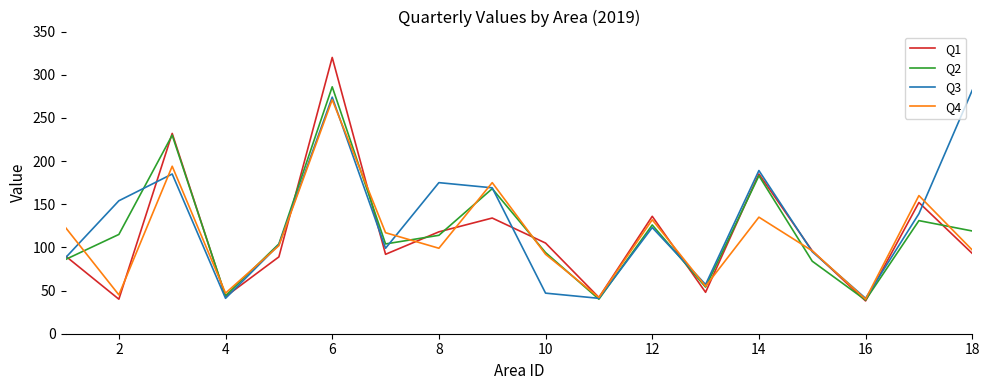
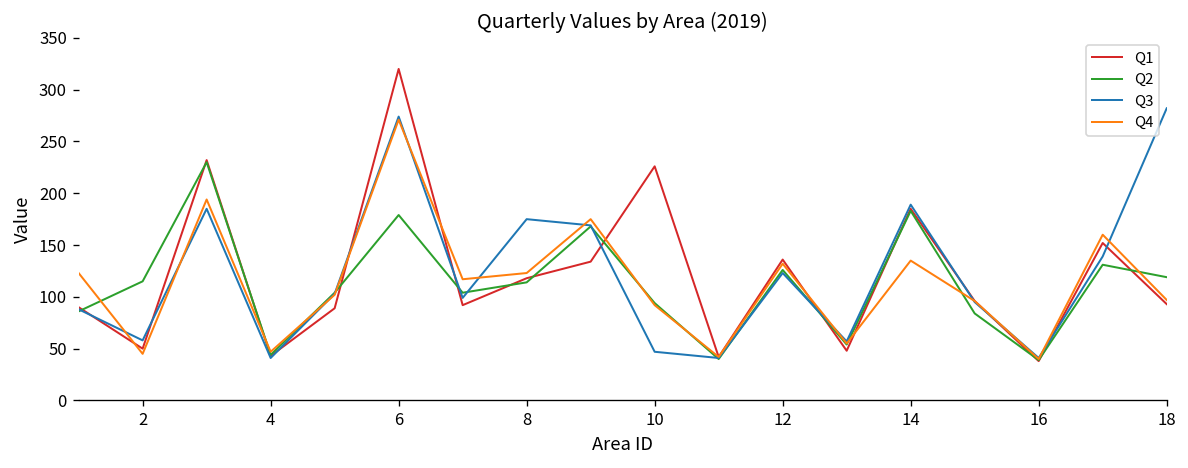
Q1, 2: 40 -> 50
Q3, 2: 150 -> 60
Q2, 6: 290 -> 180
Q4, 8: 100 -> 120
Q1, 10: 110 -> 230
